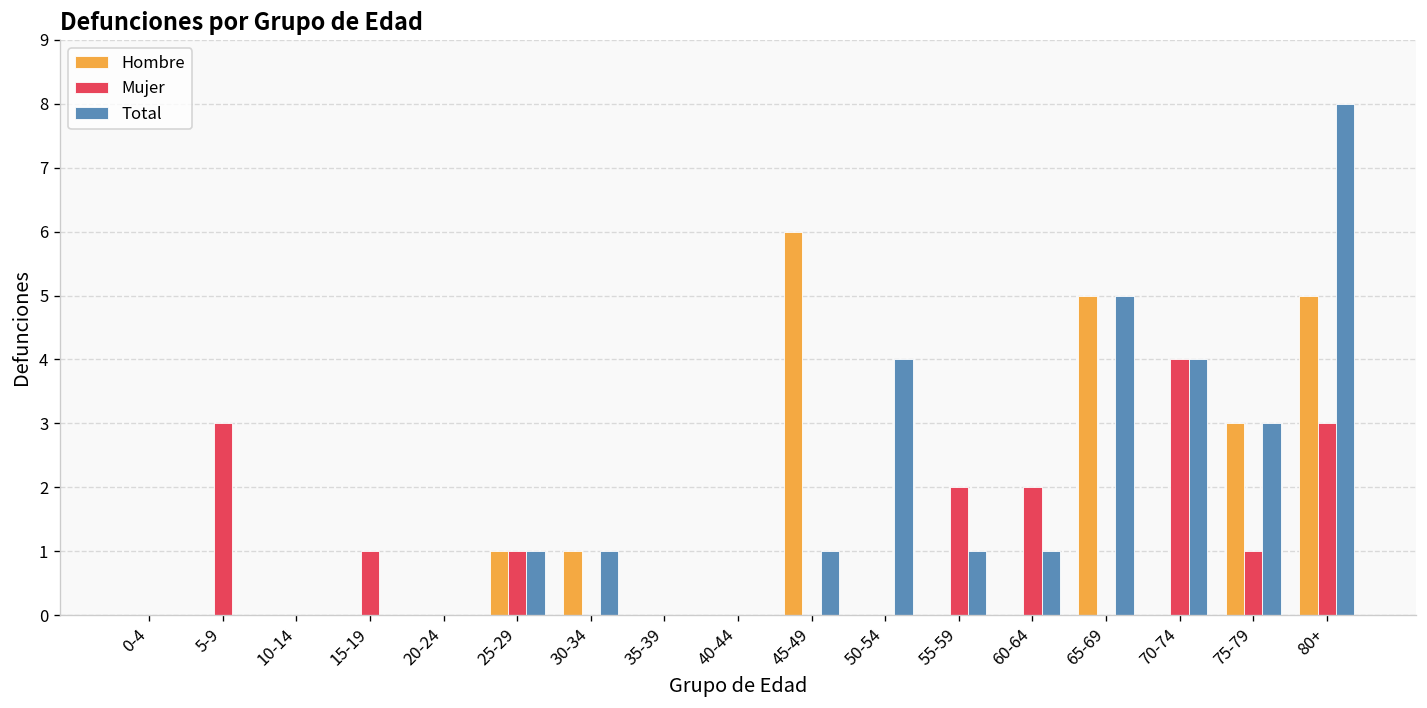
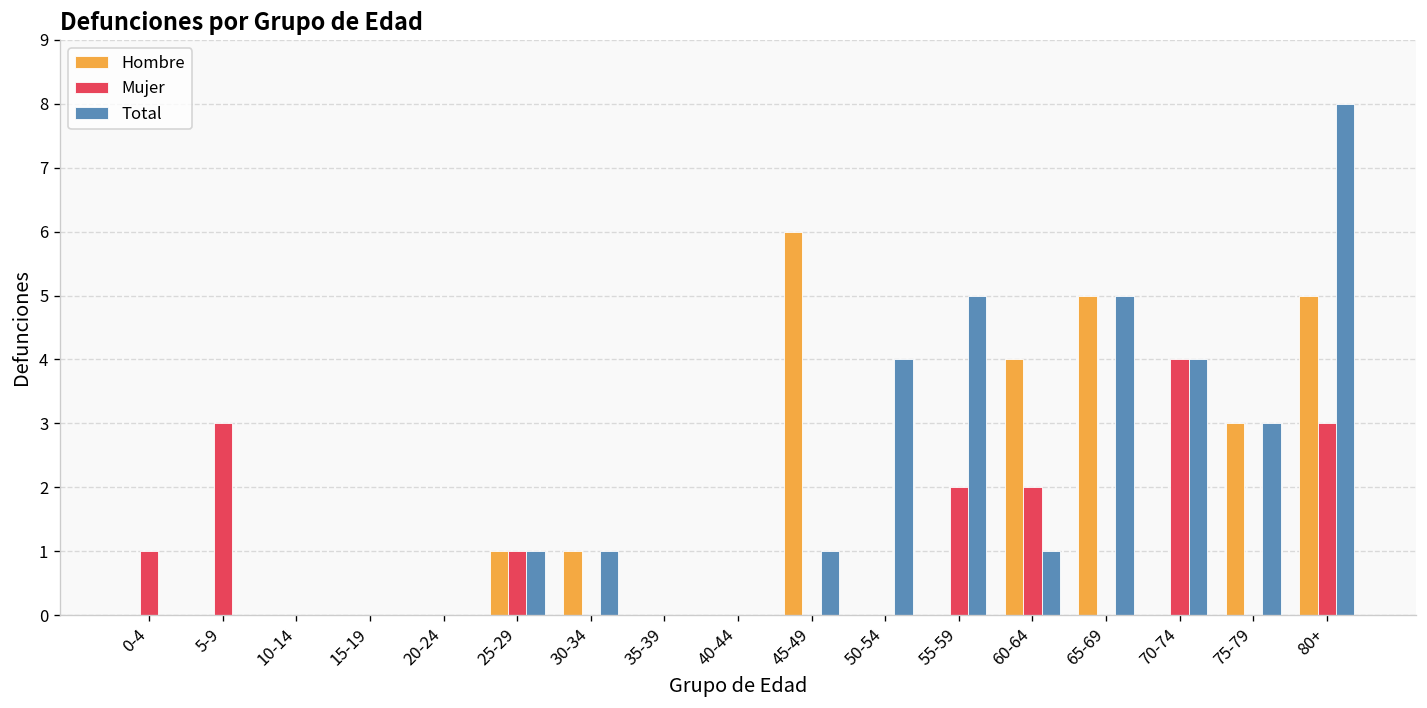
Mujer, 0-4: 0 -> 1
Mujer, 15-19: 1 -> 0
Total, 55-59: 1 -> 5
Hombre, 60-64: 0 -> 4
Mujer, 75-79: 1 -> 0
